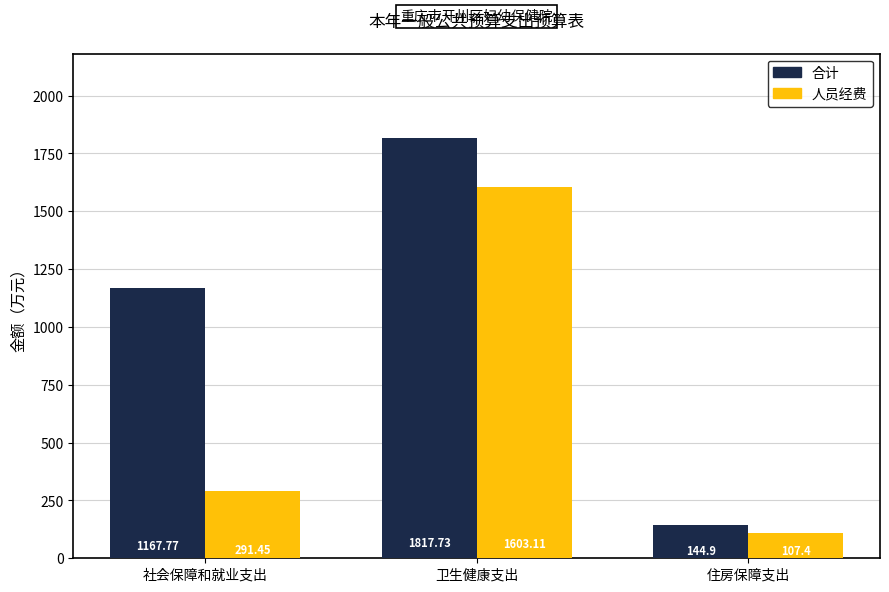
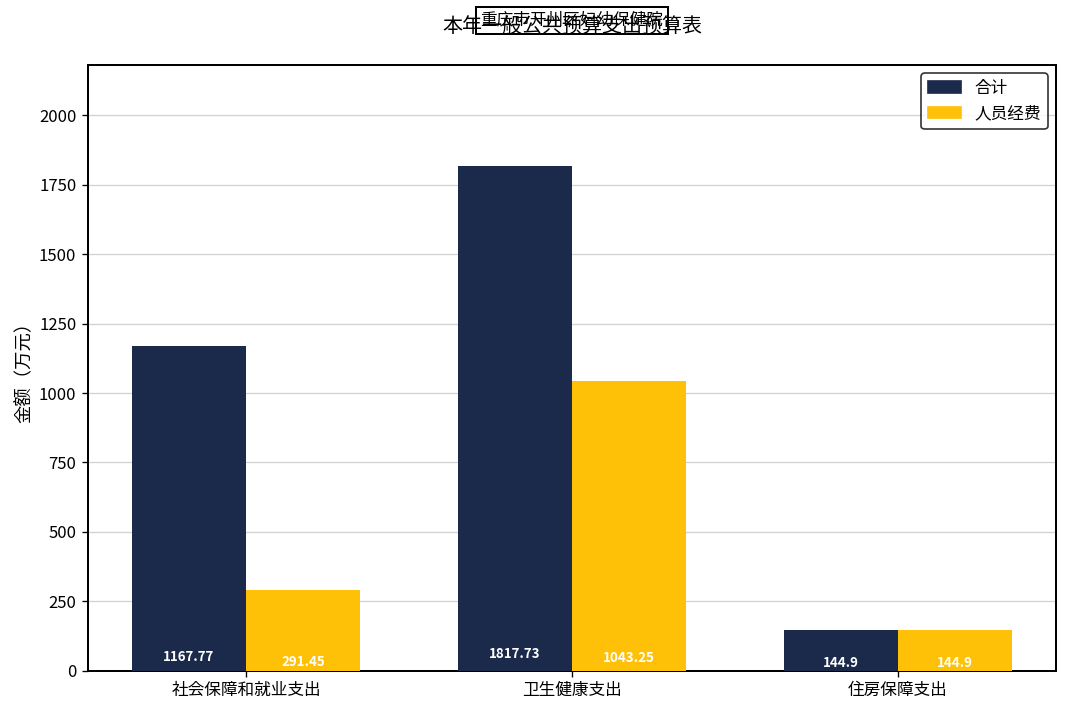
人员经费, 卫生健康支出: 1603.11 -> 1043.25
人员经费, 住房保障支出: 107.4 -> 144.9
